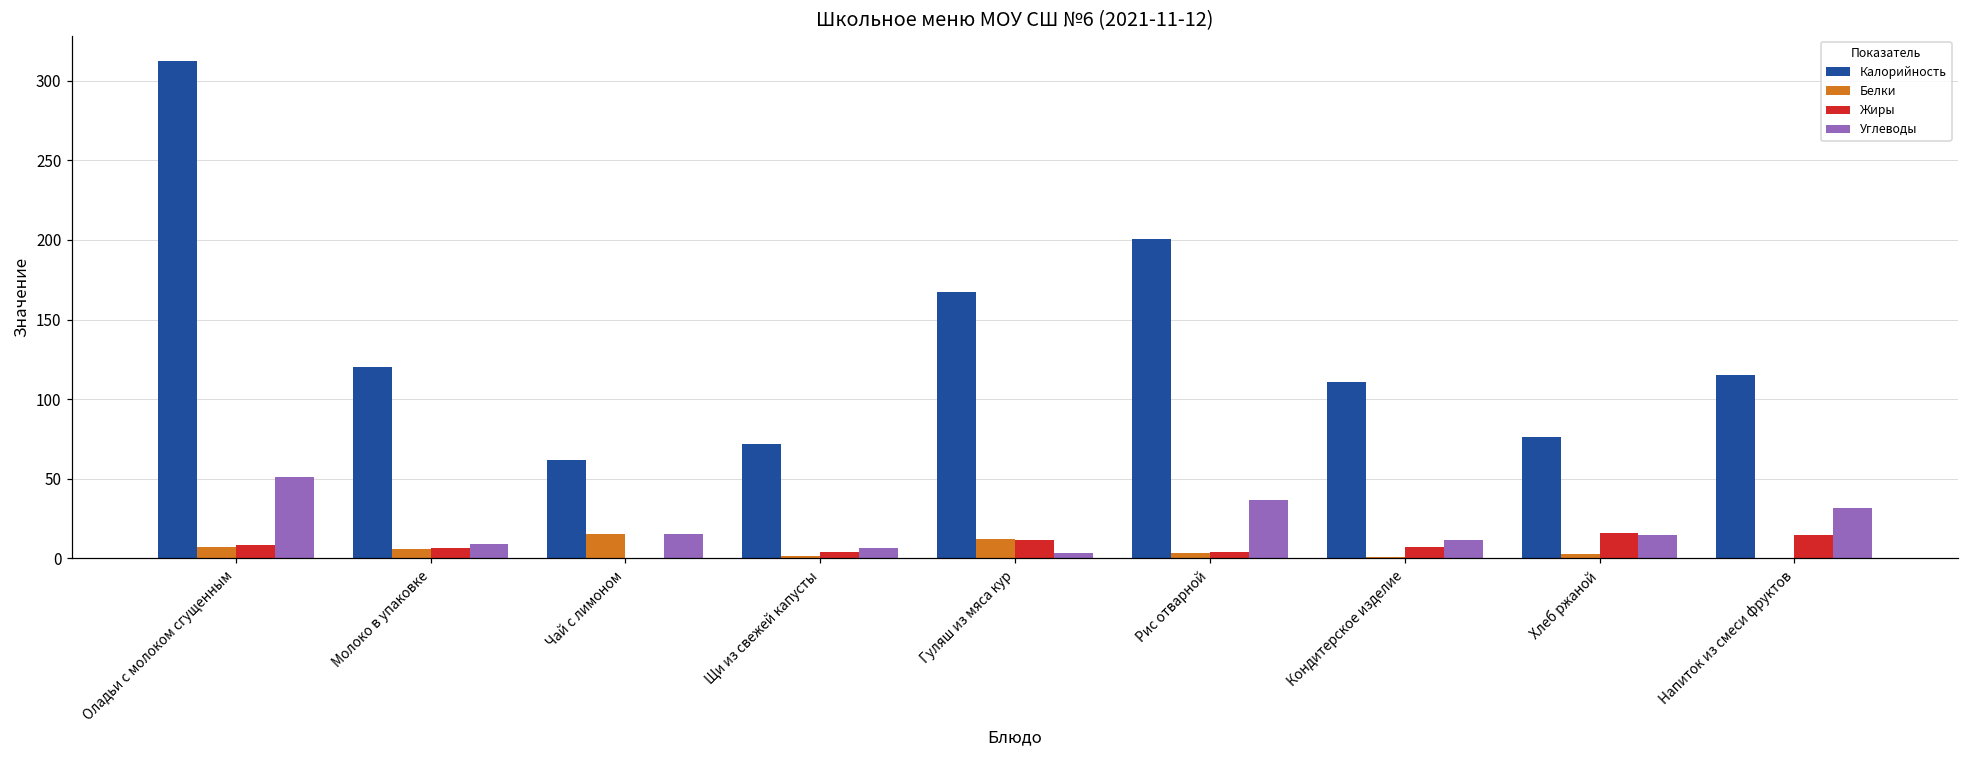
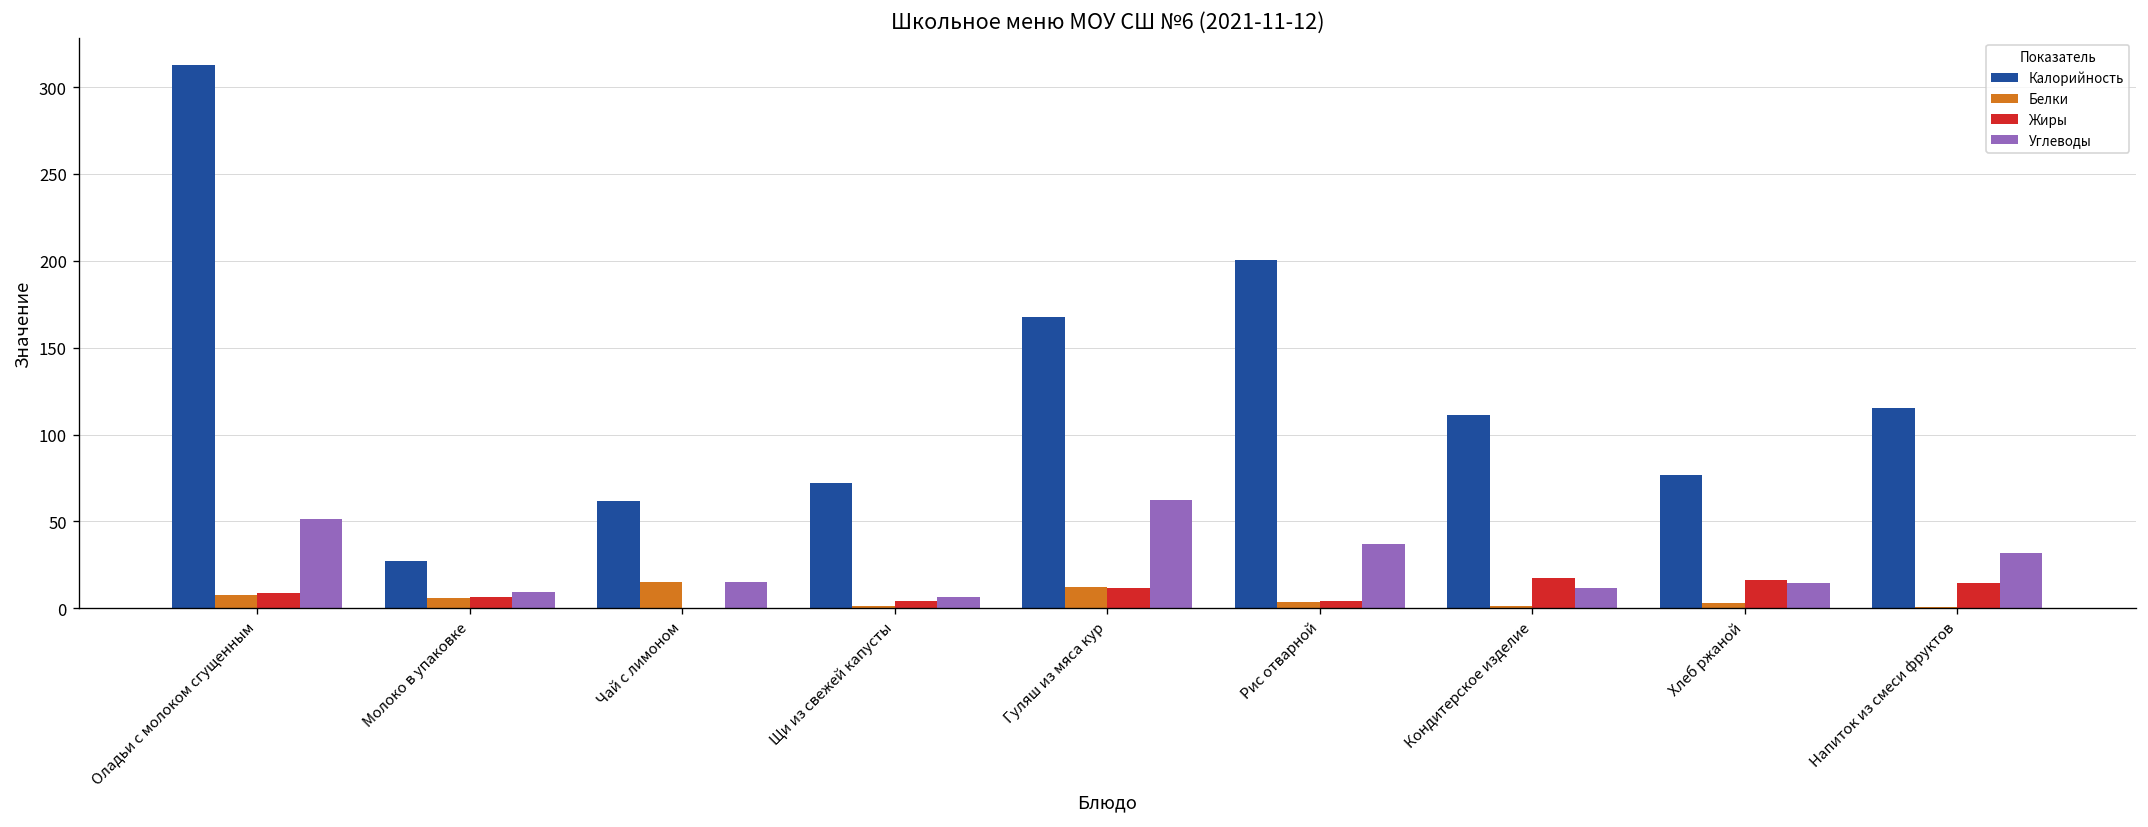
Калорийность, Молоко в упаковке: 120 -> 27
Углеводы, Гуляш из мяса кур: 4 -> 62
Жиры, Кондитерское изделие: 7 -> 17
